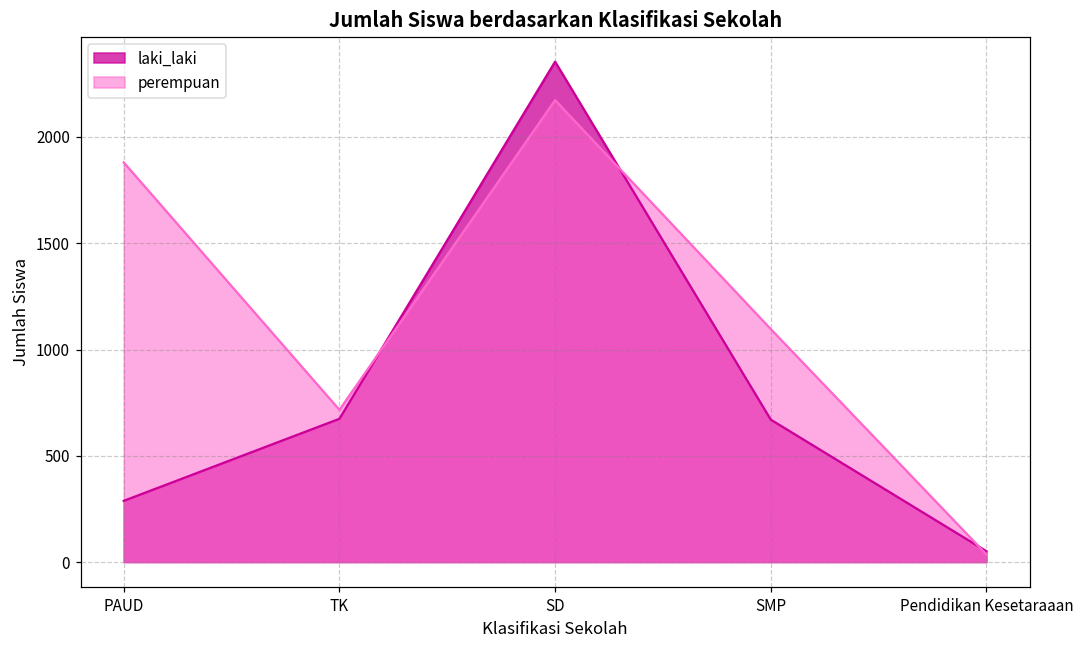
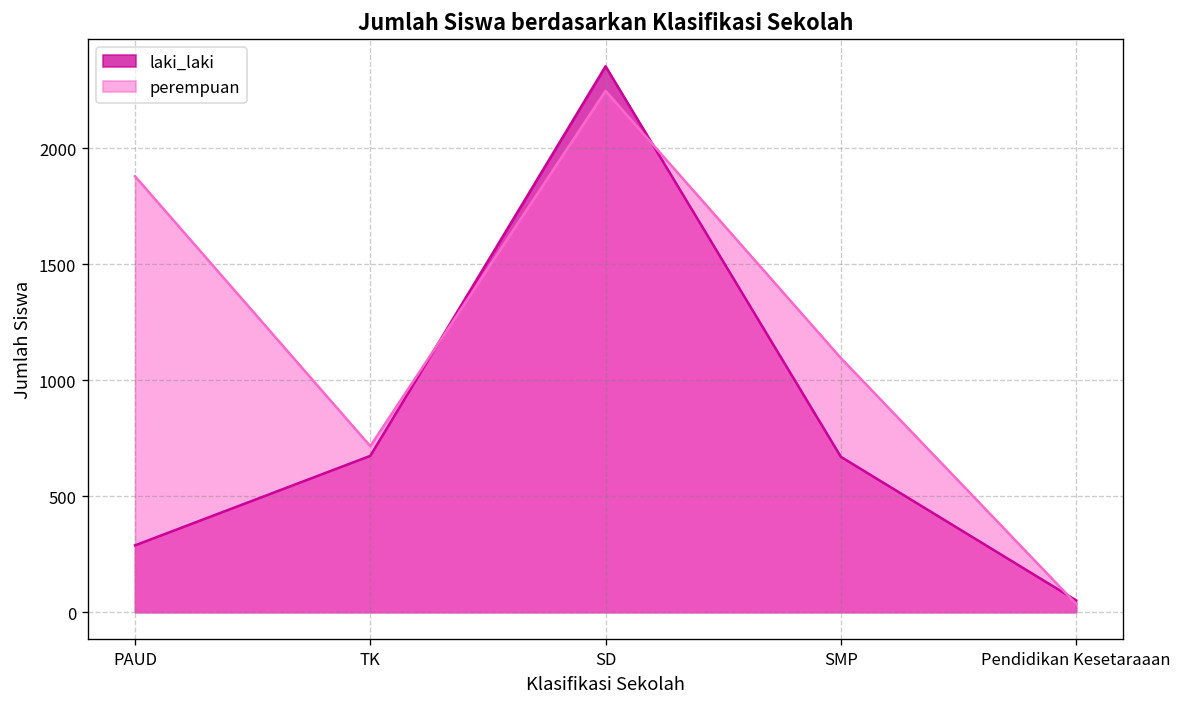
perempuan, SD: 2170 -> 2250
